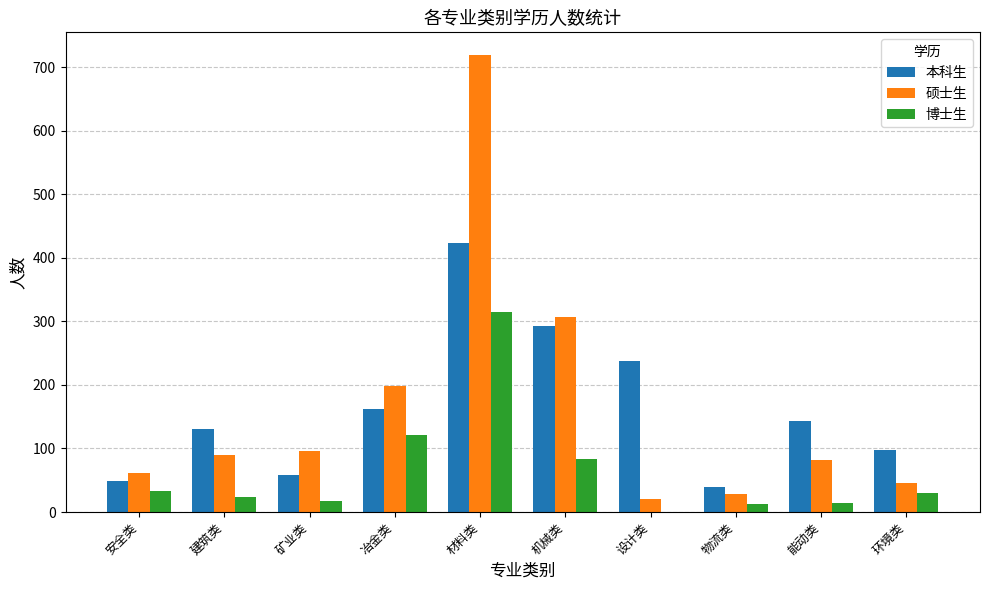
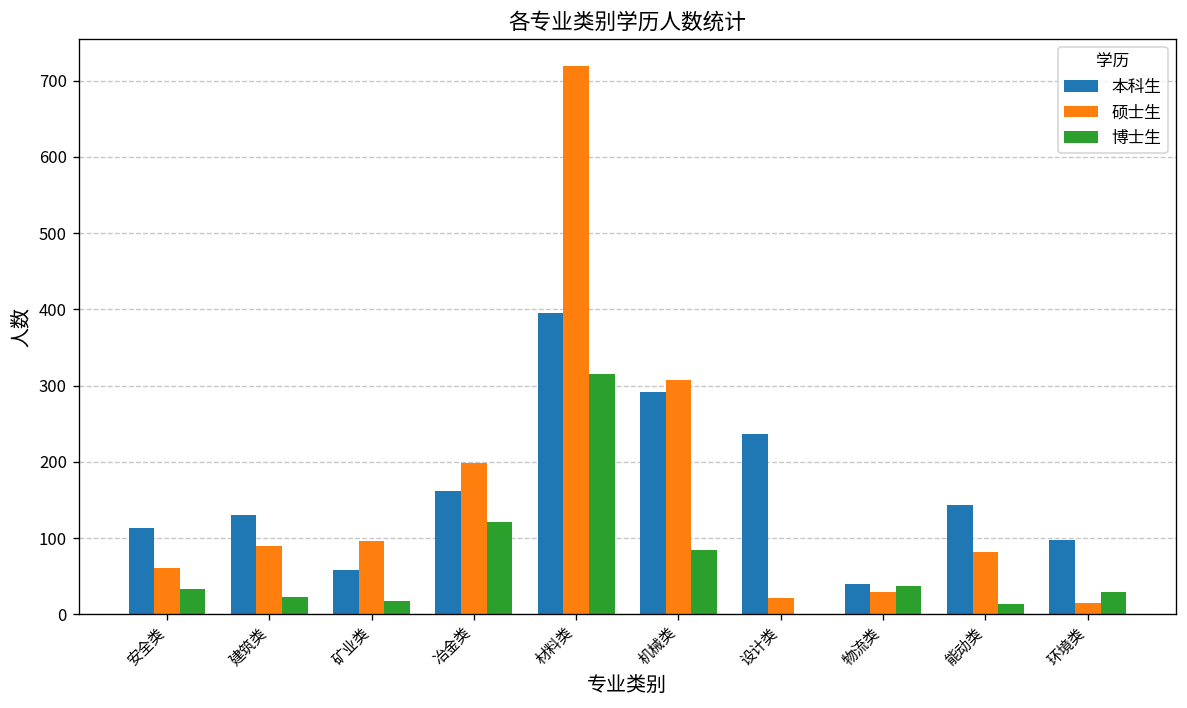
本科生, 安全类: 50 -> 110
本科生, 材料类: 420 -> 400
博士生, 物流类: 10 -> 40
硕士生, 环境类: 50 -> 20
